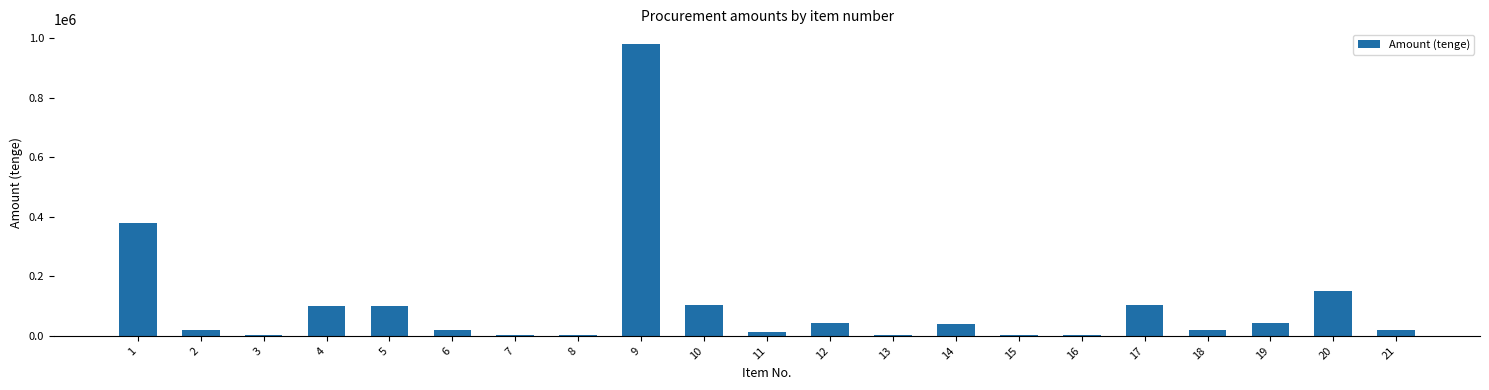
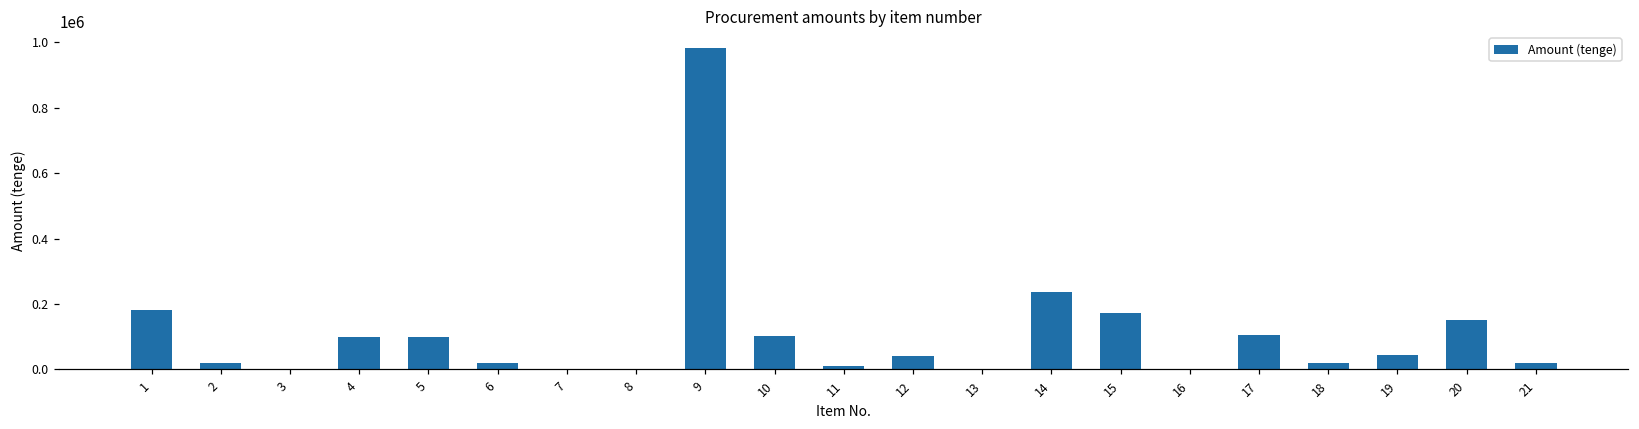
1: 380000 -> 180000
14: 40000 -> 240000
15: 0 -> 170000
